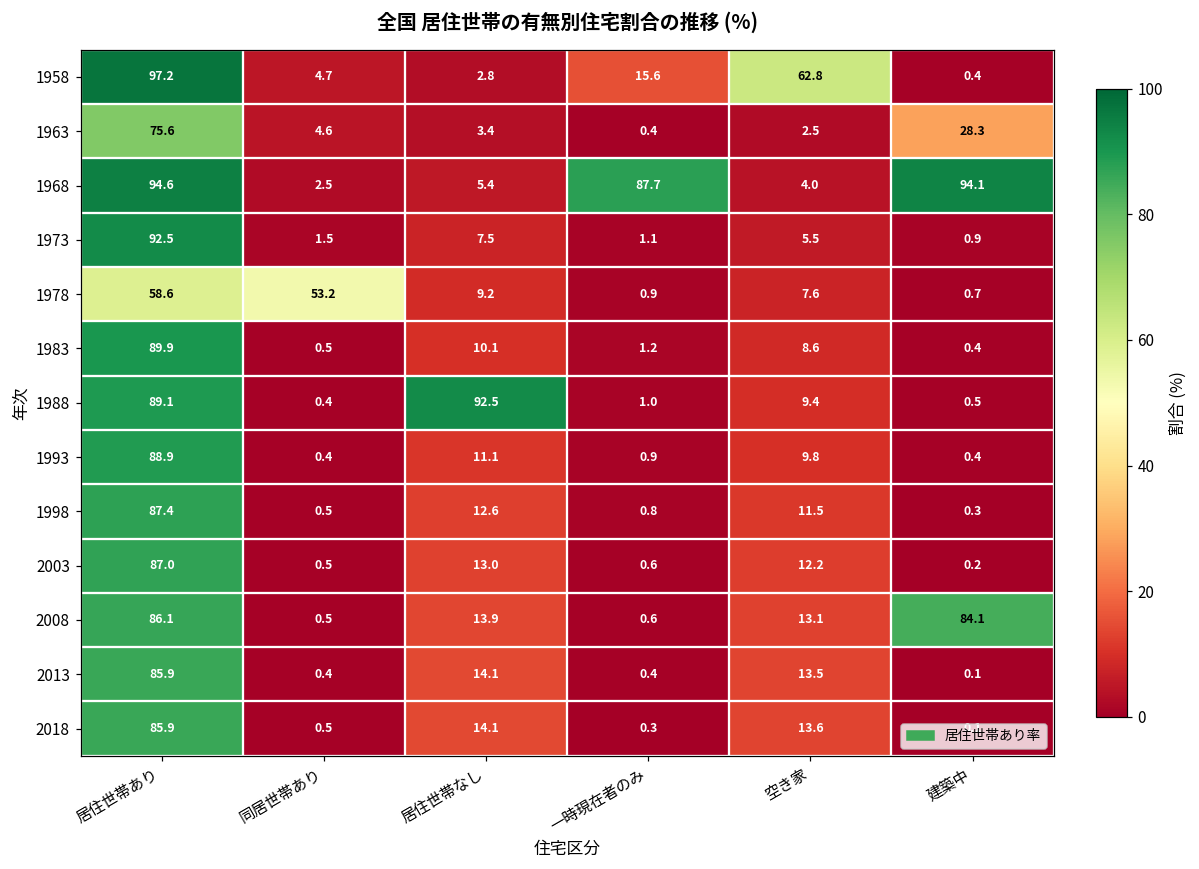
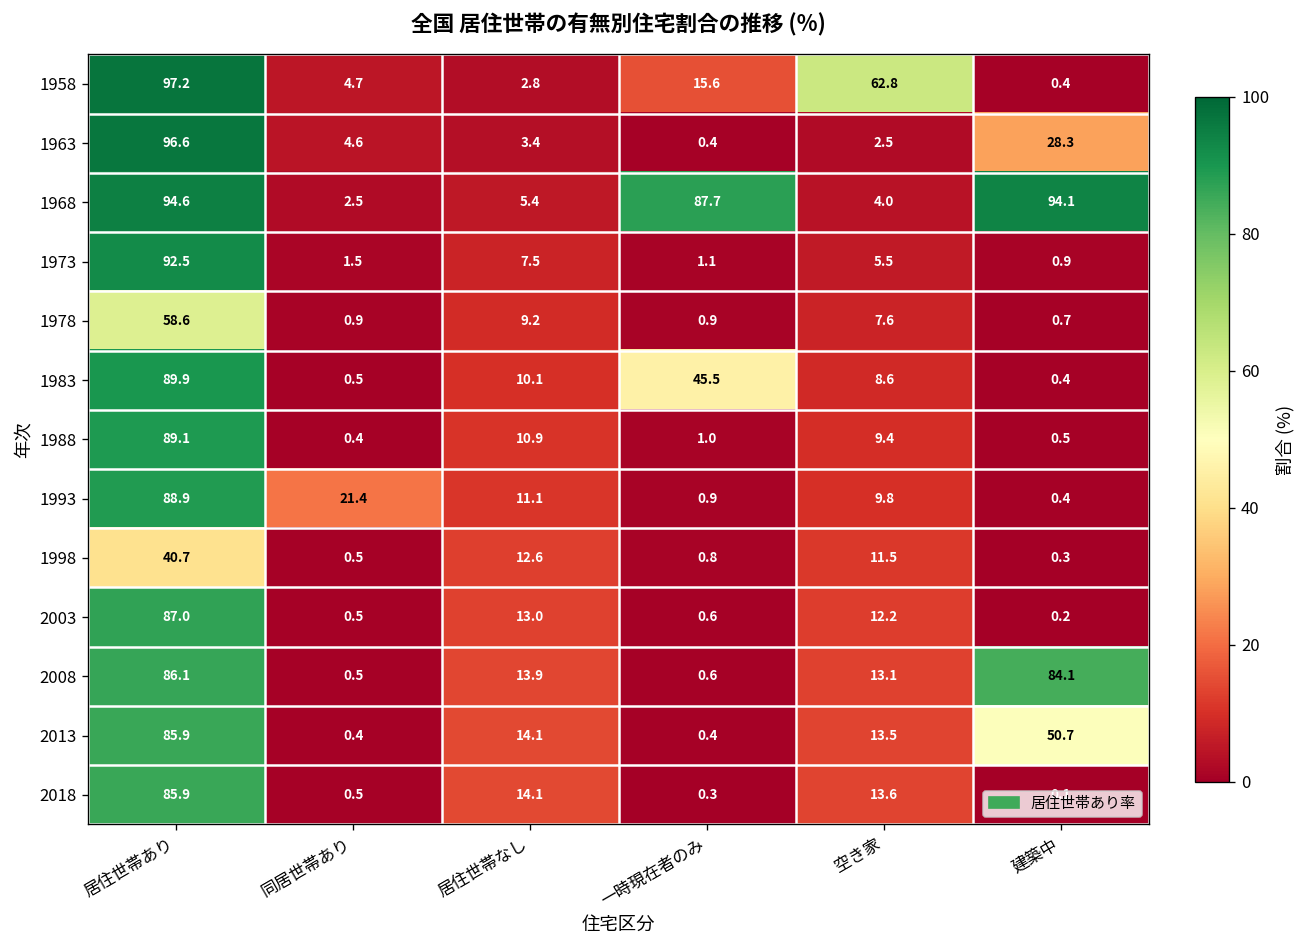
1963, 居住世帯あり: 75.6 -> 96.6
1978, 同居世帯あり: 53.2 -> 0.9
1983, 一時現在者のみ: 1.2 -> 45.5
1988, 居住世帯なし: 92.5 -> 10.9
1993, 同居世帯あり: 0.4 -> 21.4
1998, 居住世帯あり: 87.4 -> 40.7
2013, 建築中: 0.1 -> 50.7
